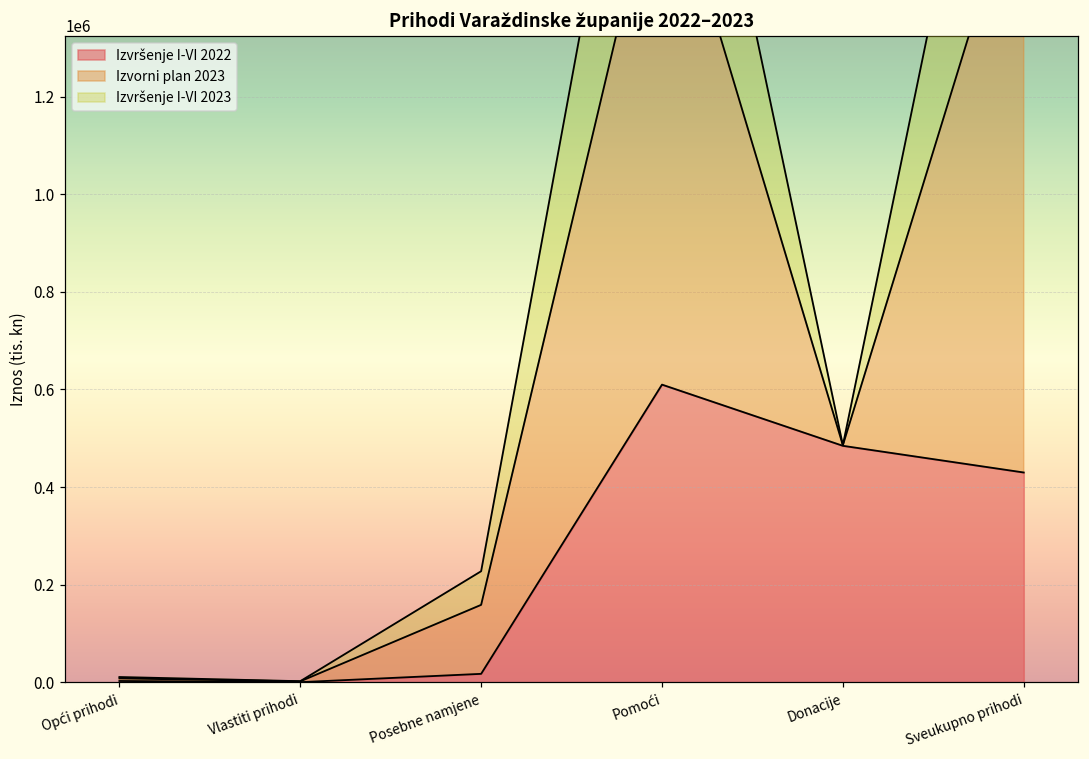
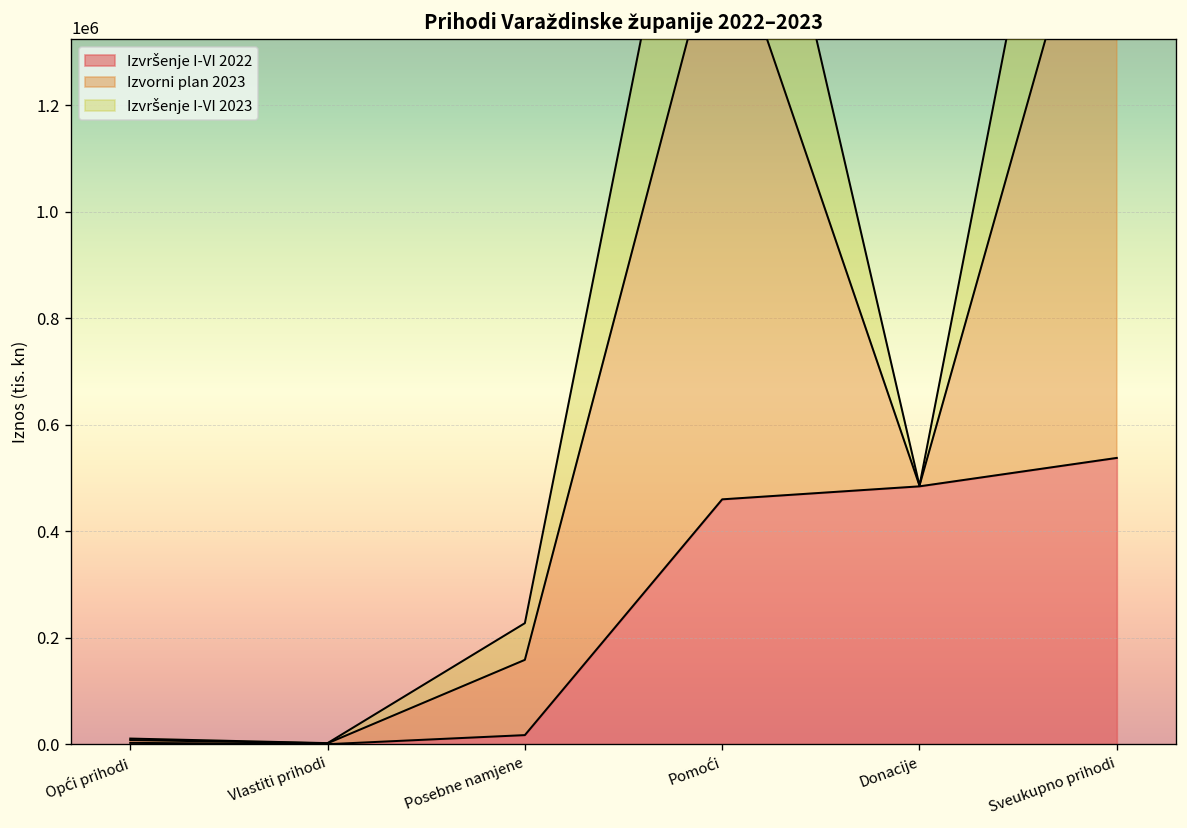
Izvršenje I-VI 2022, Pomoći: 610000 -> 460000
Izvršenje I-VI 2022, Sveukupno prihodi: 430000 -> 540000
